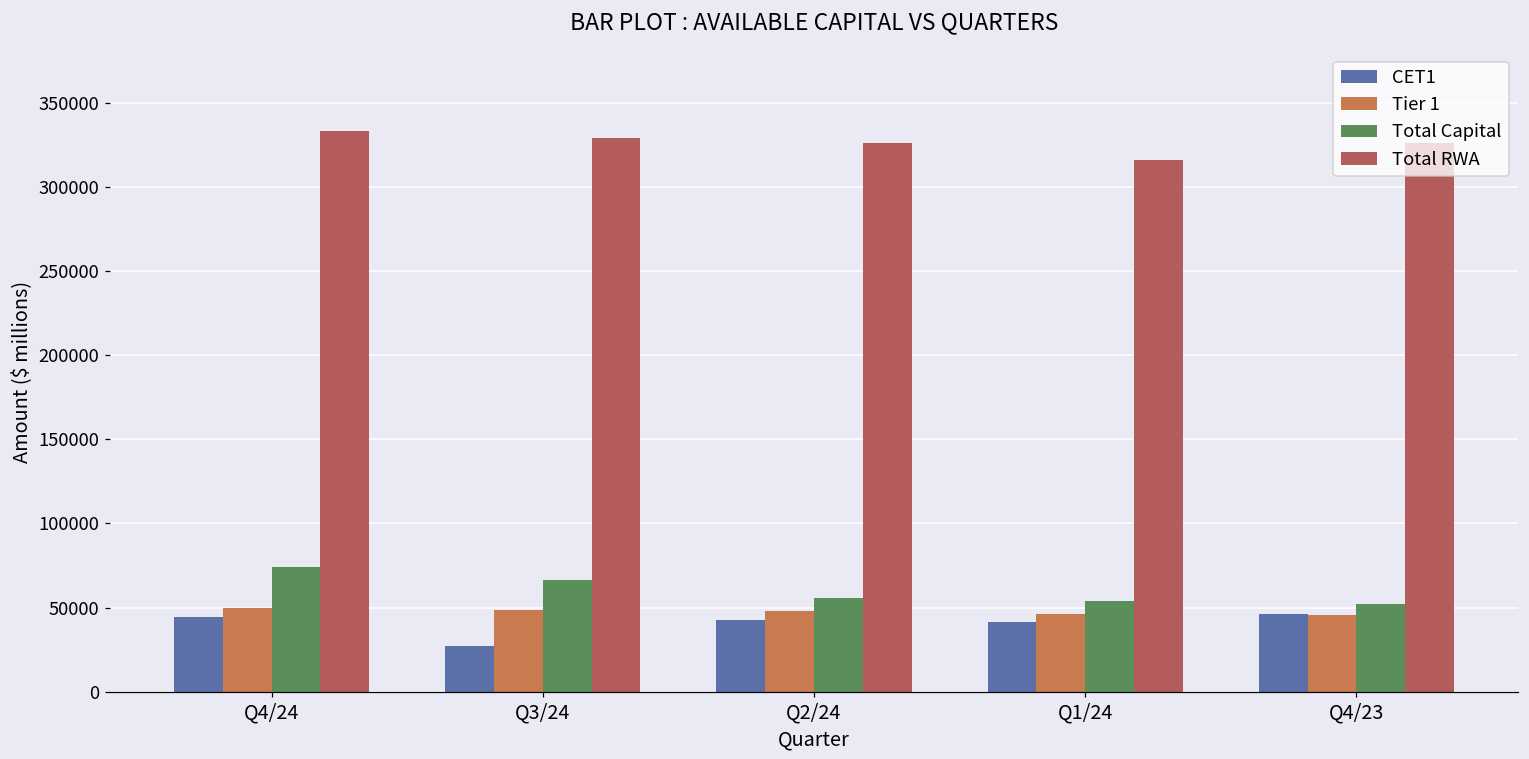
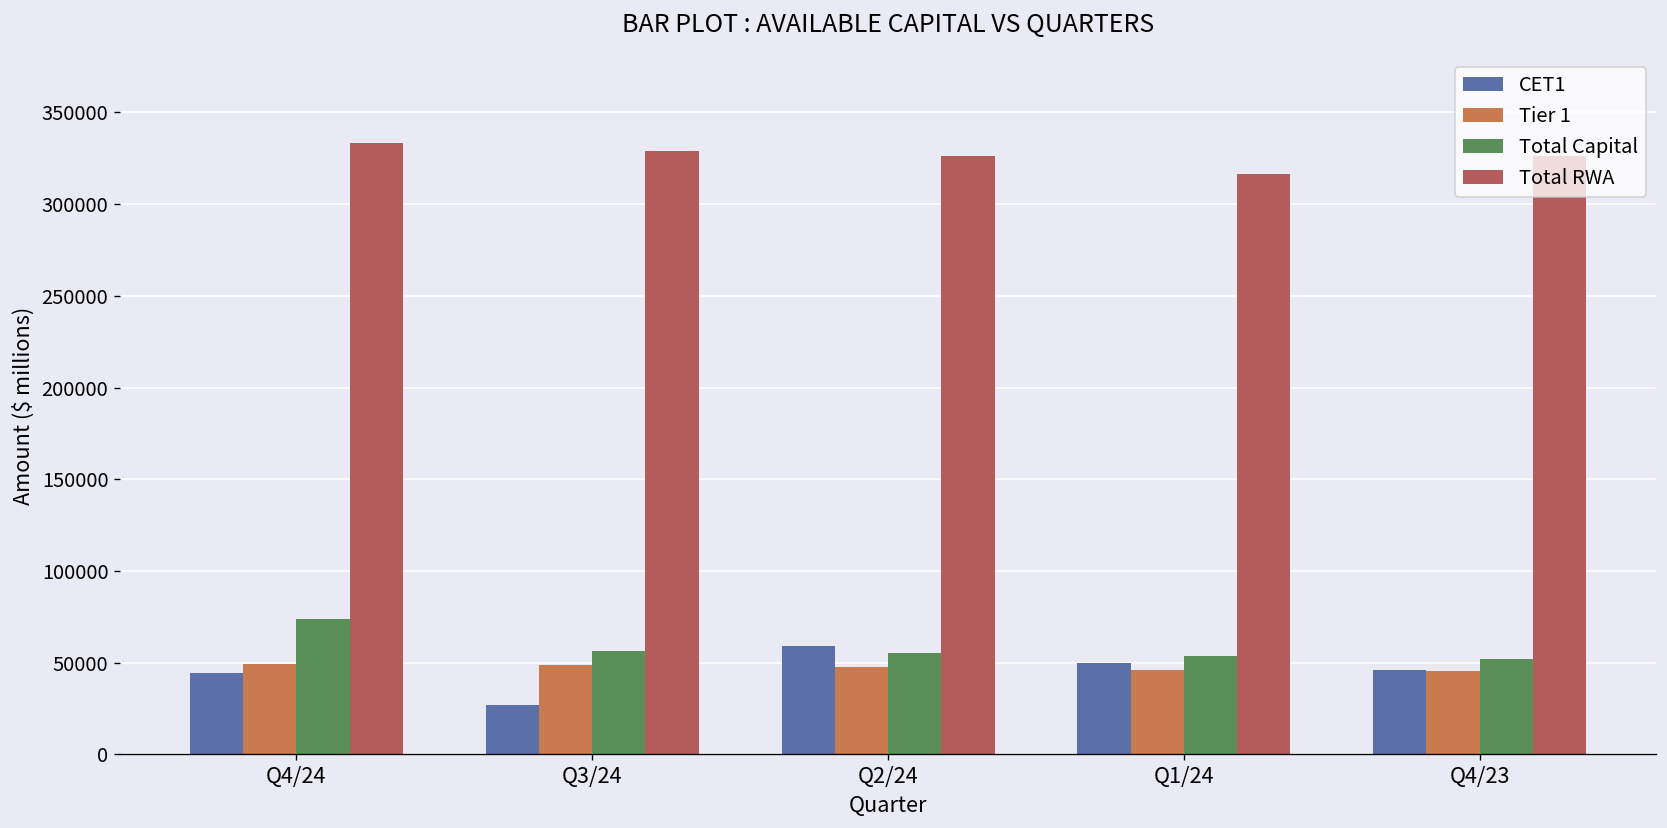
Total Capital, Q3/24: 67000 -> 56000
CET1, Q2/24: 43000 -> 59000
CET1, Q1/24: 41000 -> 50000
